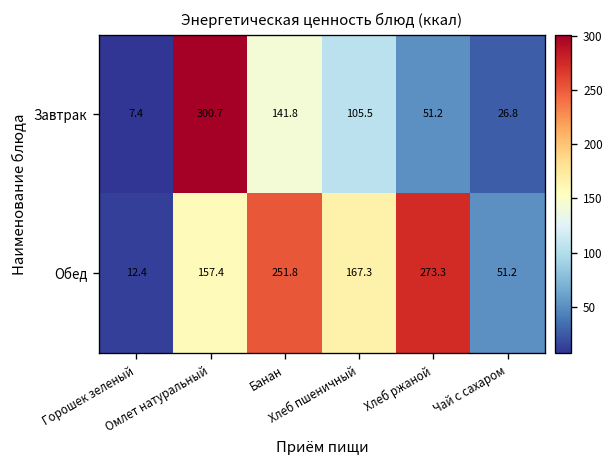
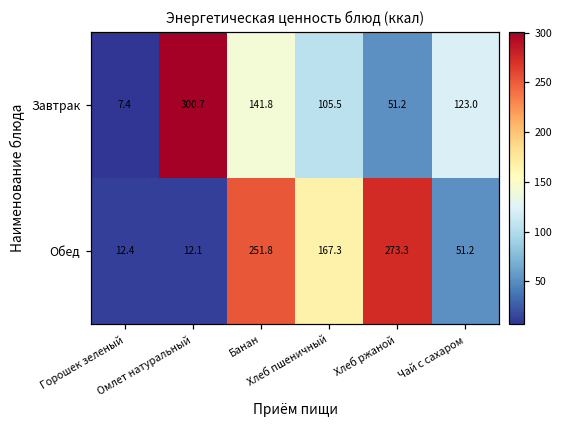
Завтрак, Чай с сахаром: 26.8 -> 123.0
Обед, Омлет натуральный: 157.4 -> 12.1
